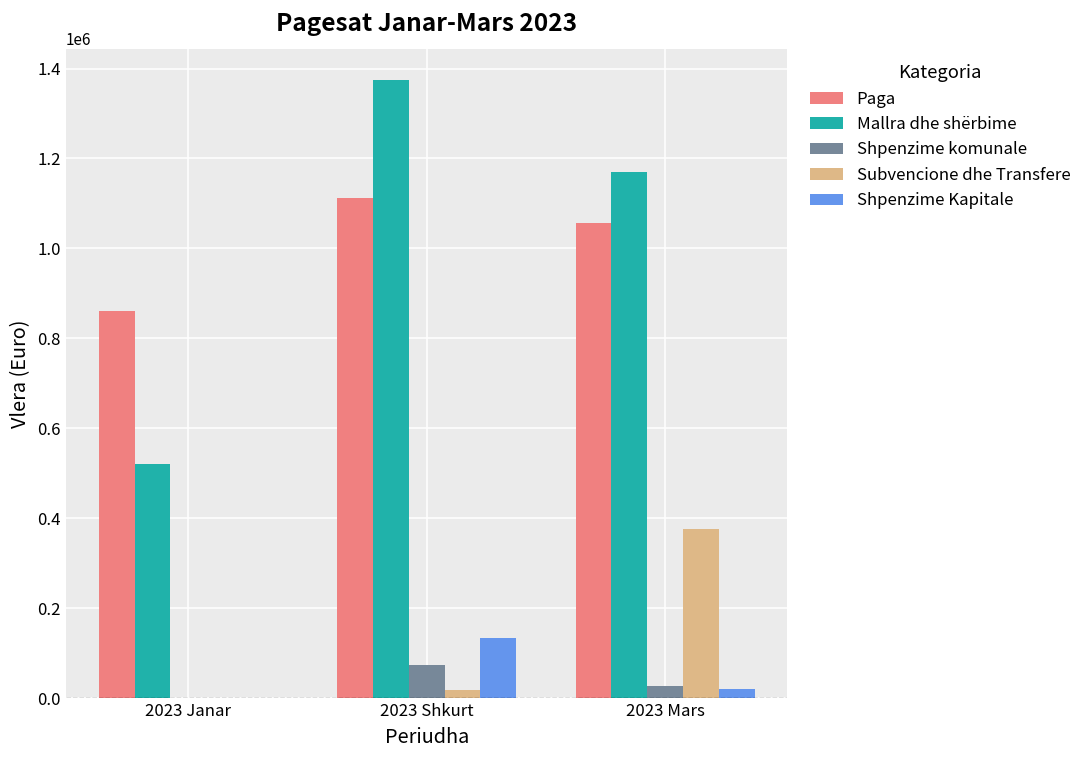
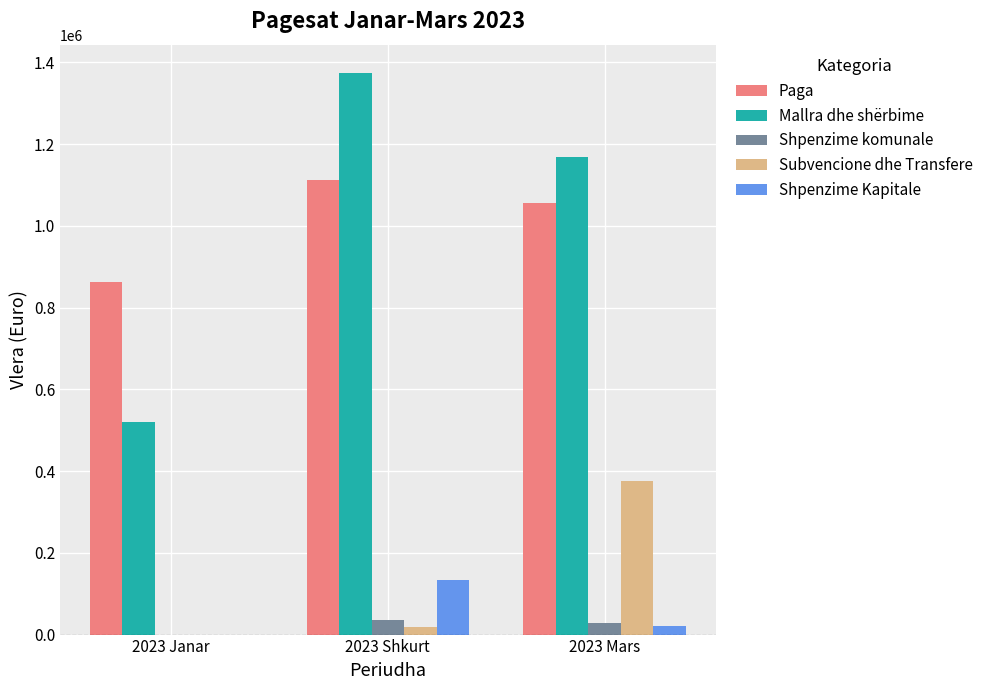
Shpenzime komunale, 2023 Shkurt: 70000 -> 40000
